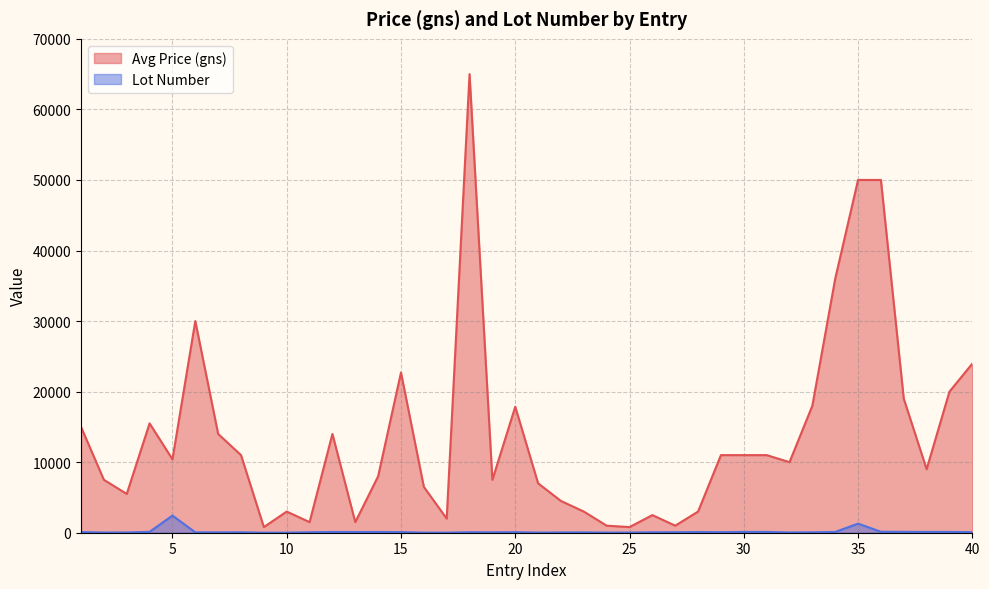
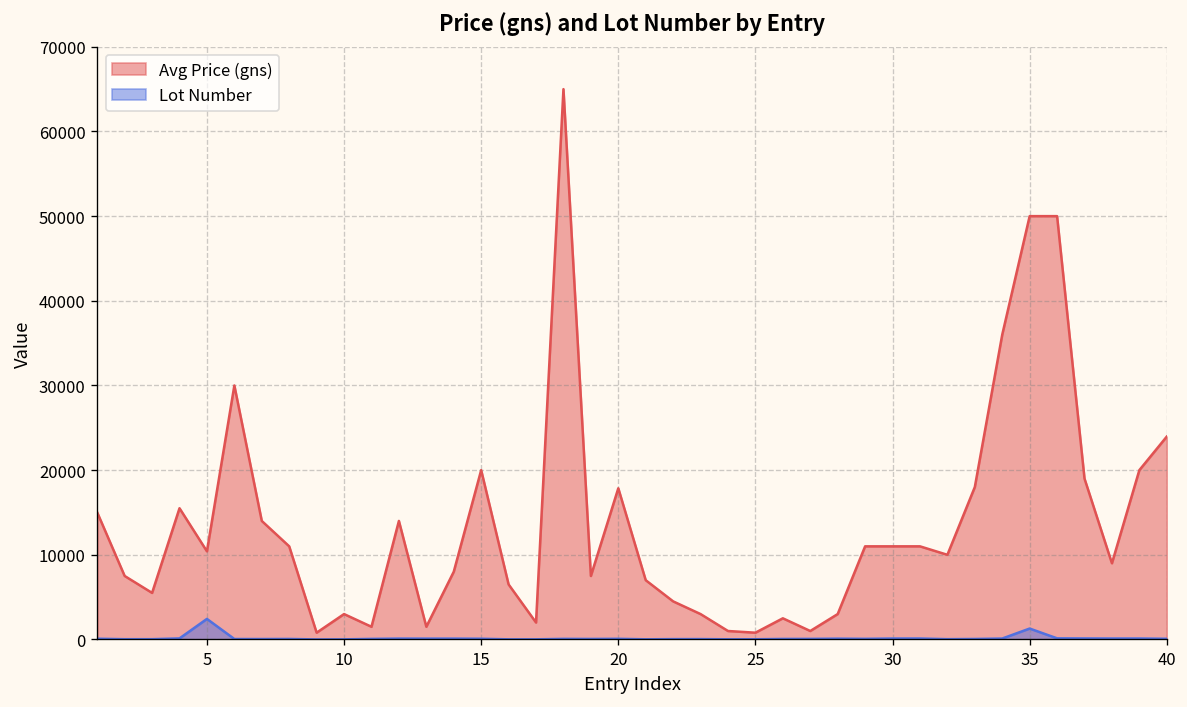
Avg Price (gns), 15: 23000 -> 20000
